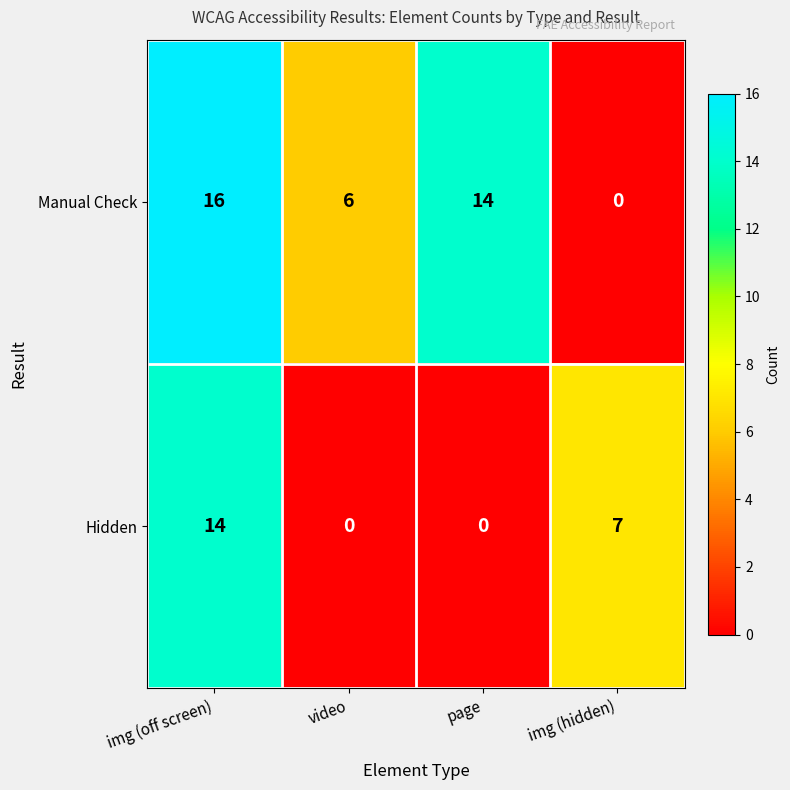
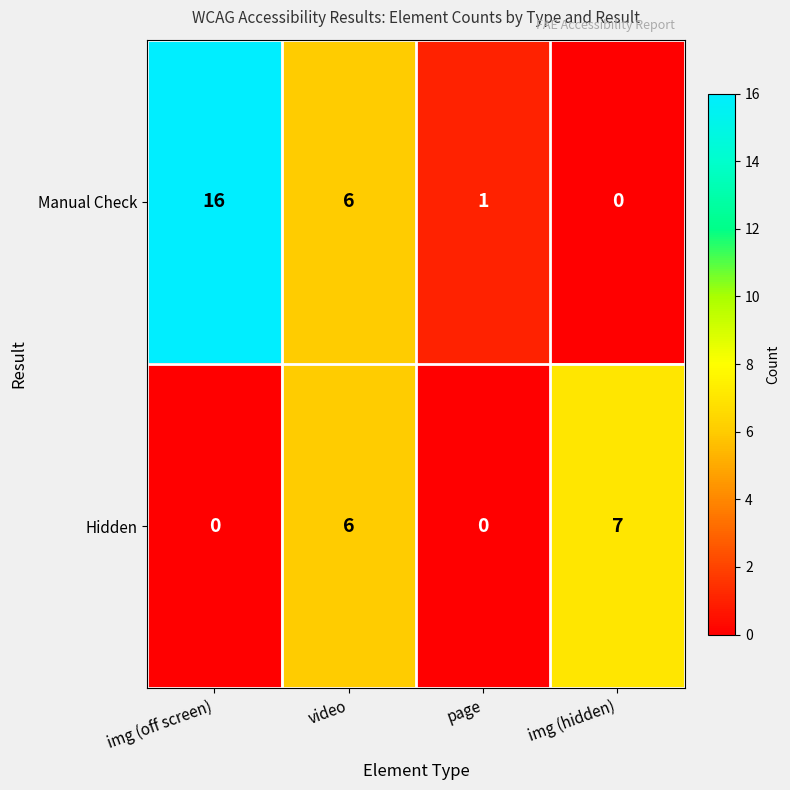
Manual Check, page: 14 -> 1
Hidden, img (off screen): 14 -> 0
Hidden, video: 0 -> 6
